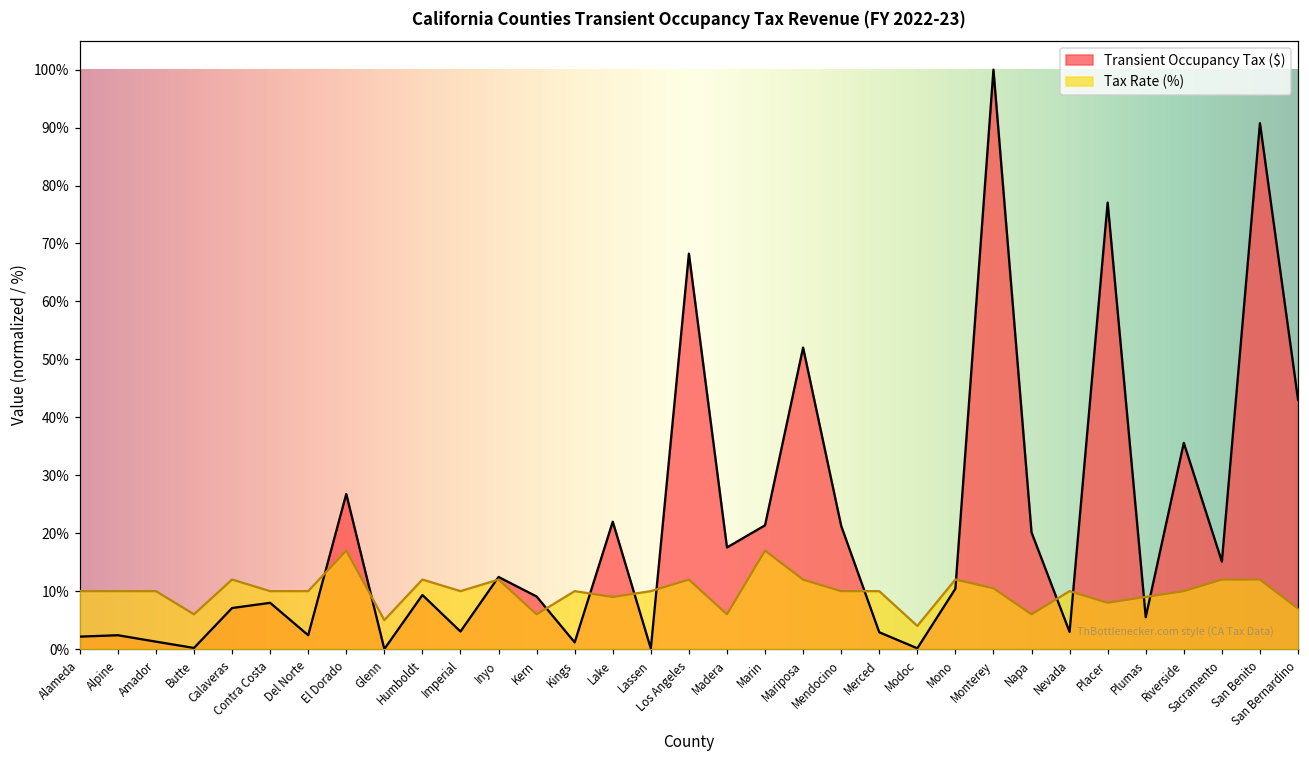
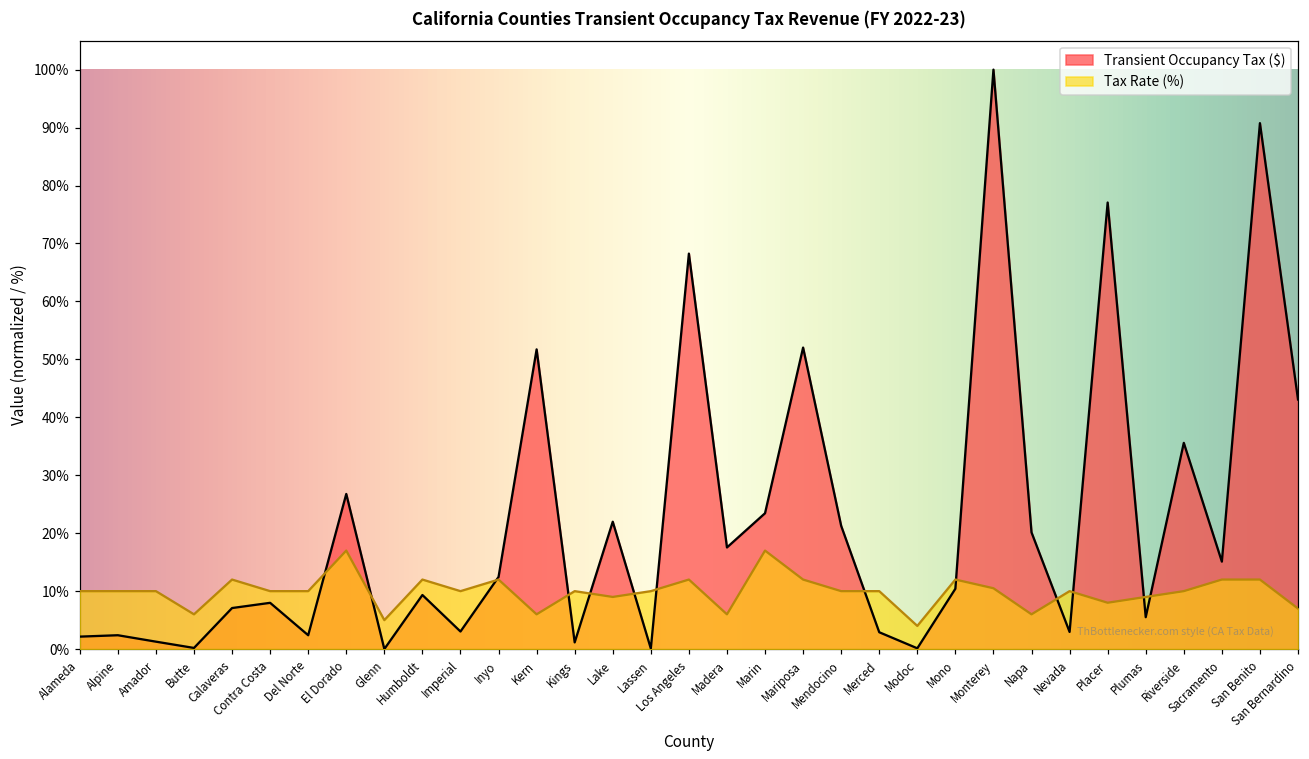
Transient Occupancy Tax ($), Kern: 9% -> 52%
Transient Occupancy Tax ($), Marin: 21% -> 23%
